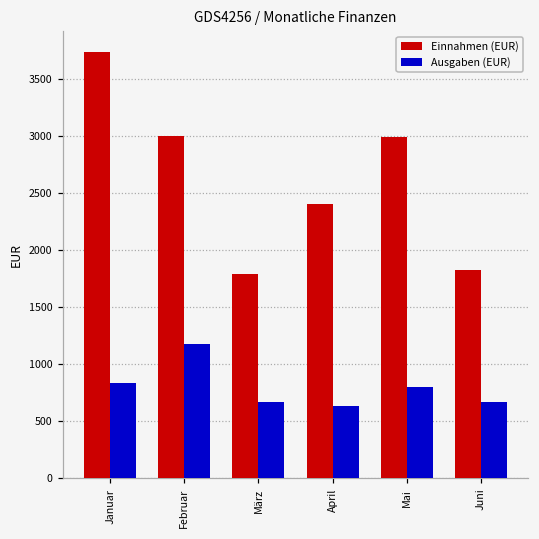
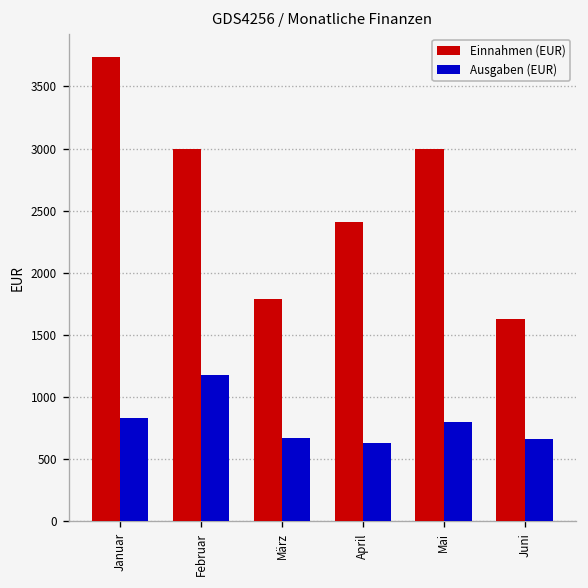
Einnahmen (EUR), Juni: 1830 -> 1630
